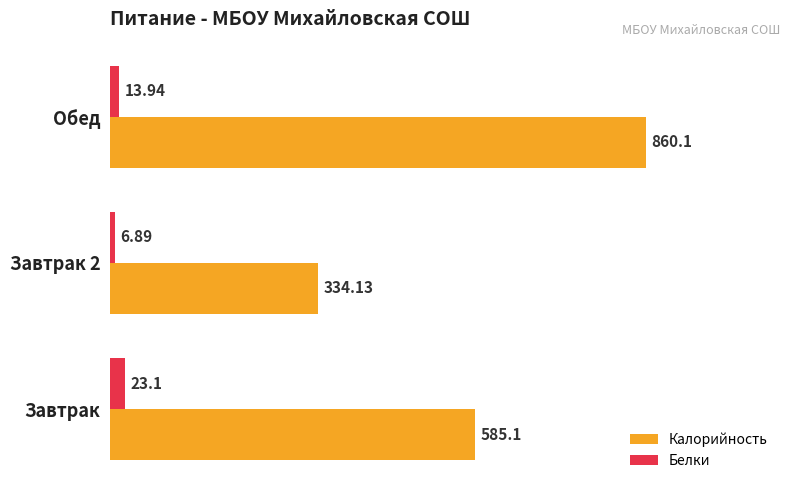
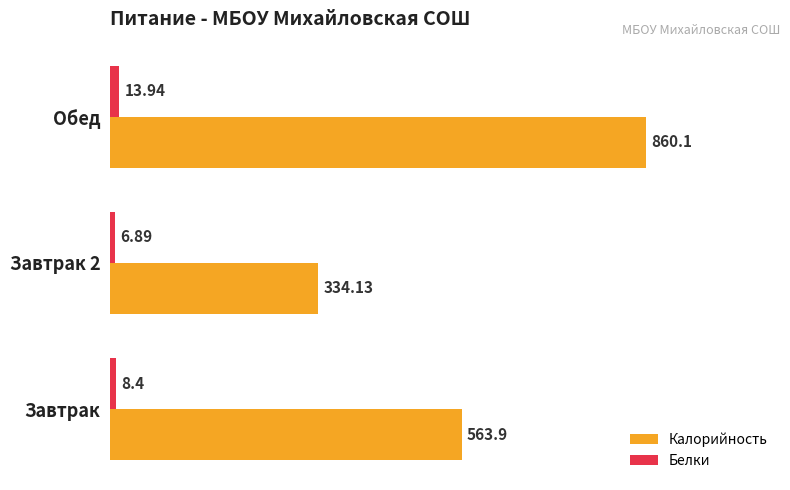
Белки, Завтрак: 23.1 -> 8.4
Калорийность, Завтрак: 585.1 -> 563.9
